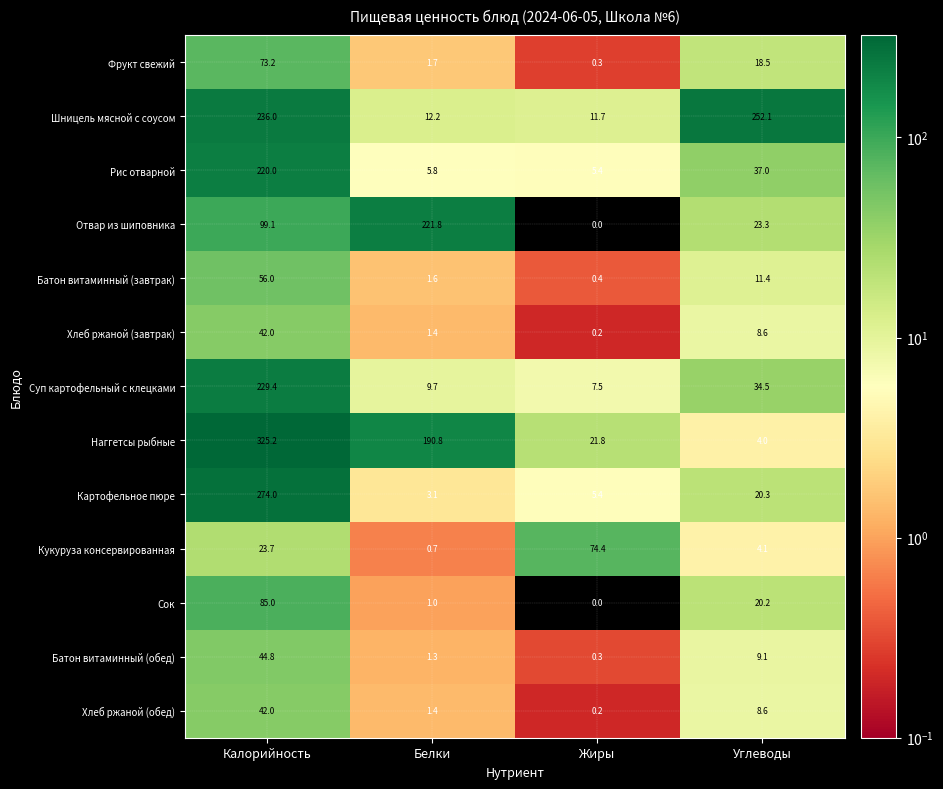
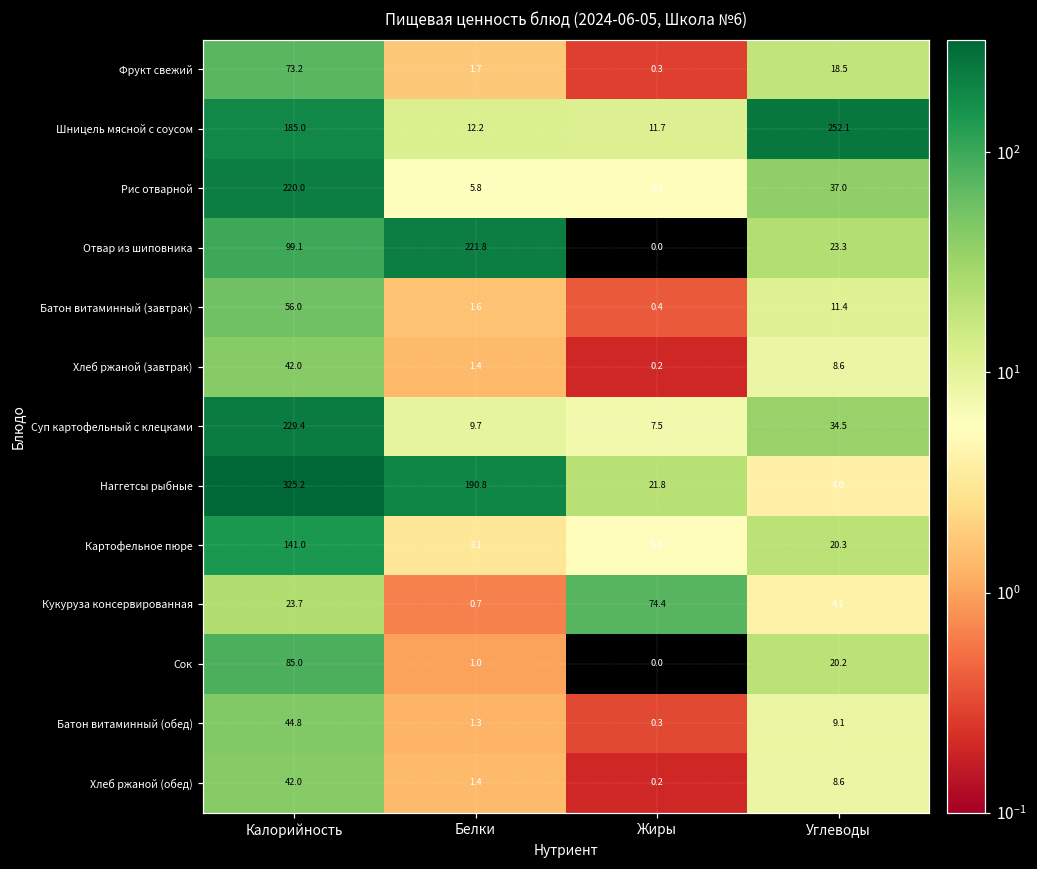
Шницель мясной с соусом, Калорийность: 236.0 -> 185.0
Картофельное пюре, Калорийность: 274.0 -> 141.0
